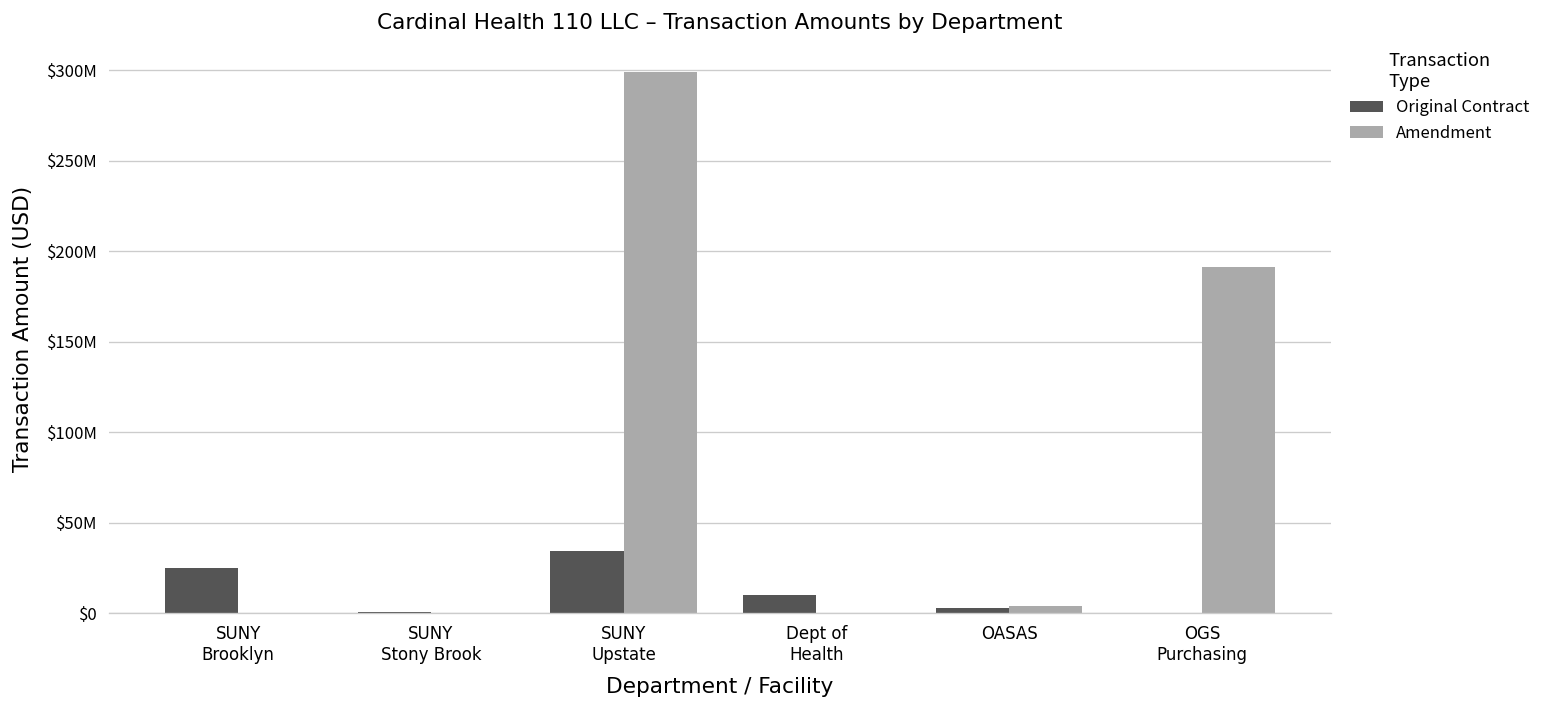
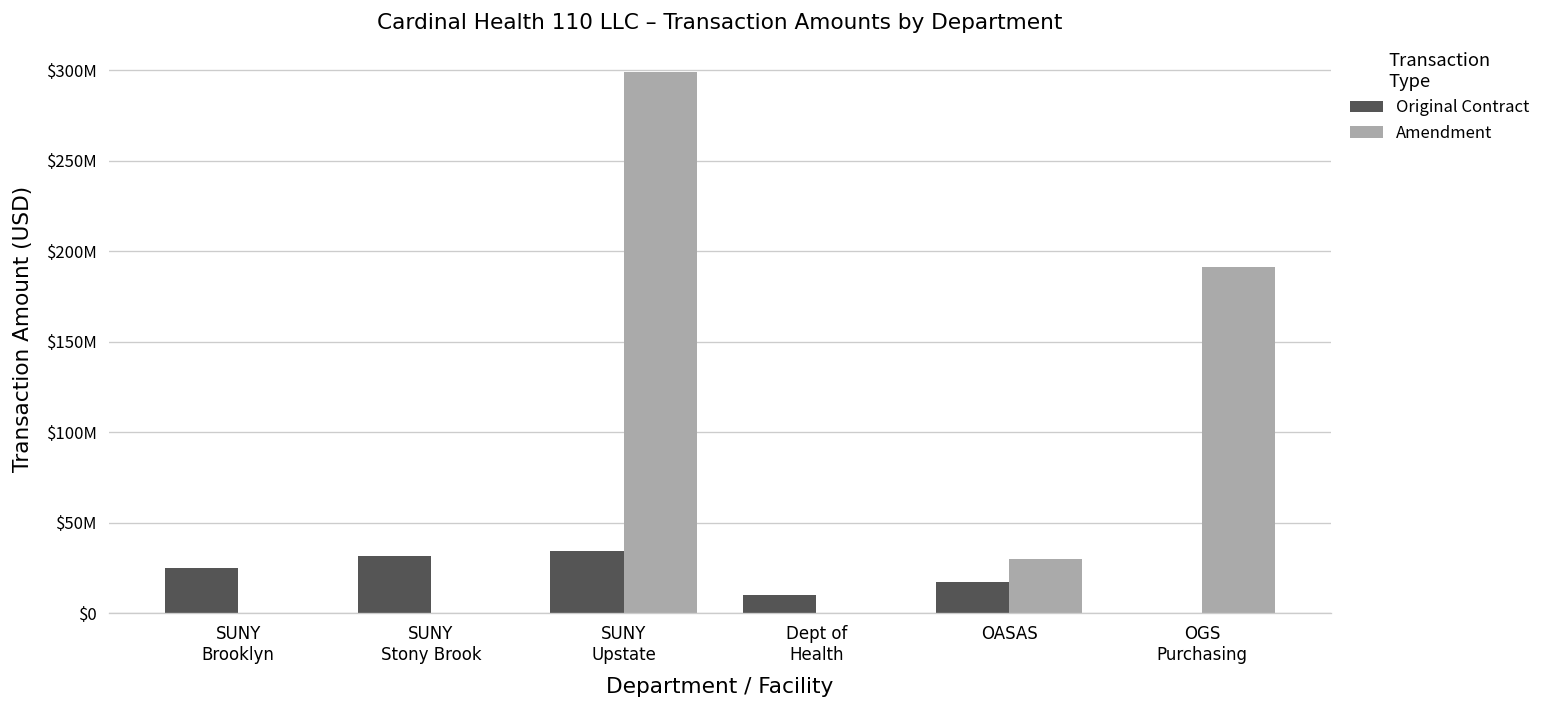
Original Contract, SUNY Stony Brook: $1000000 -> $31000000
Original Contract, OASAS: $3000000 -> $17000000
Amendment, OASAS: $4000000 -> $30000000
